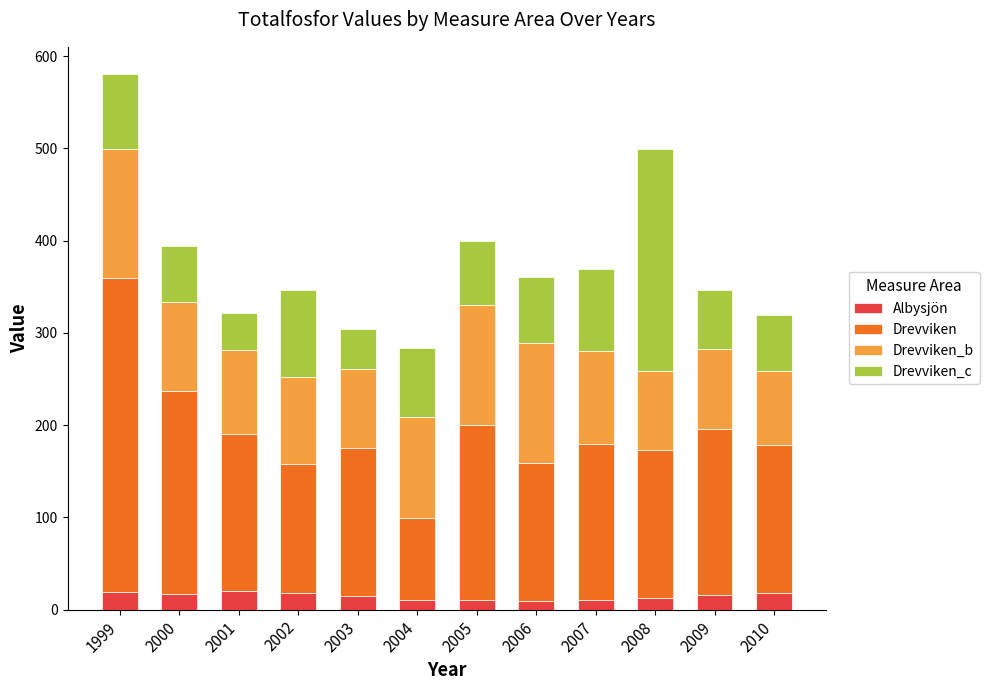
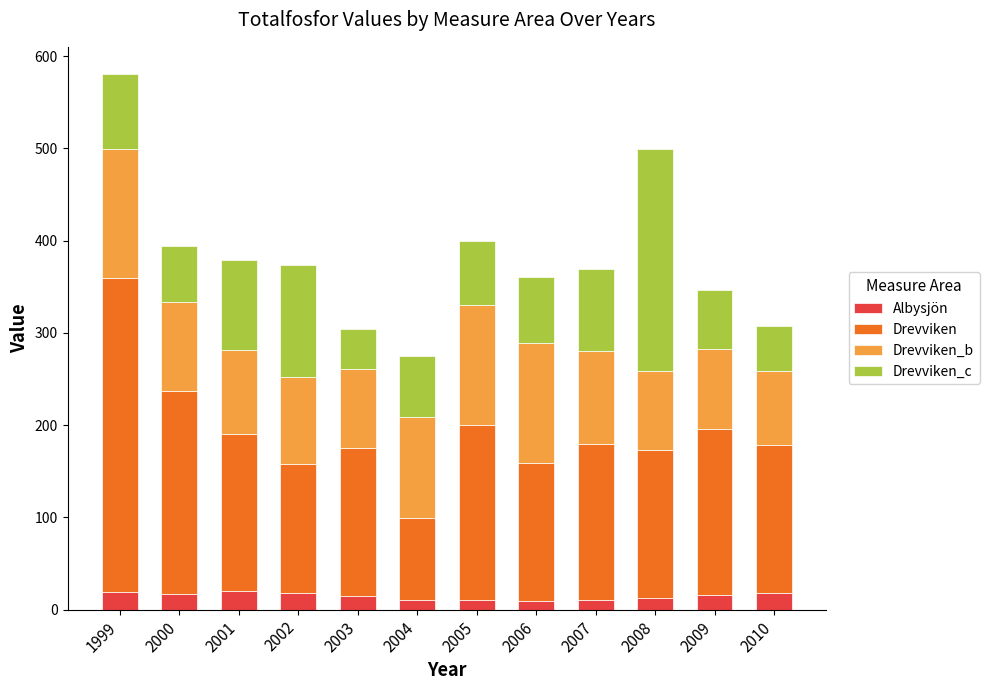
Drevviken_c, 2001: 40 -> 100
Drevviken_c, 2002: 100 -> 120
Drevviken_c, 2004: 80 -> 70
Drevviken_c, 2010: 60 -> 50
